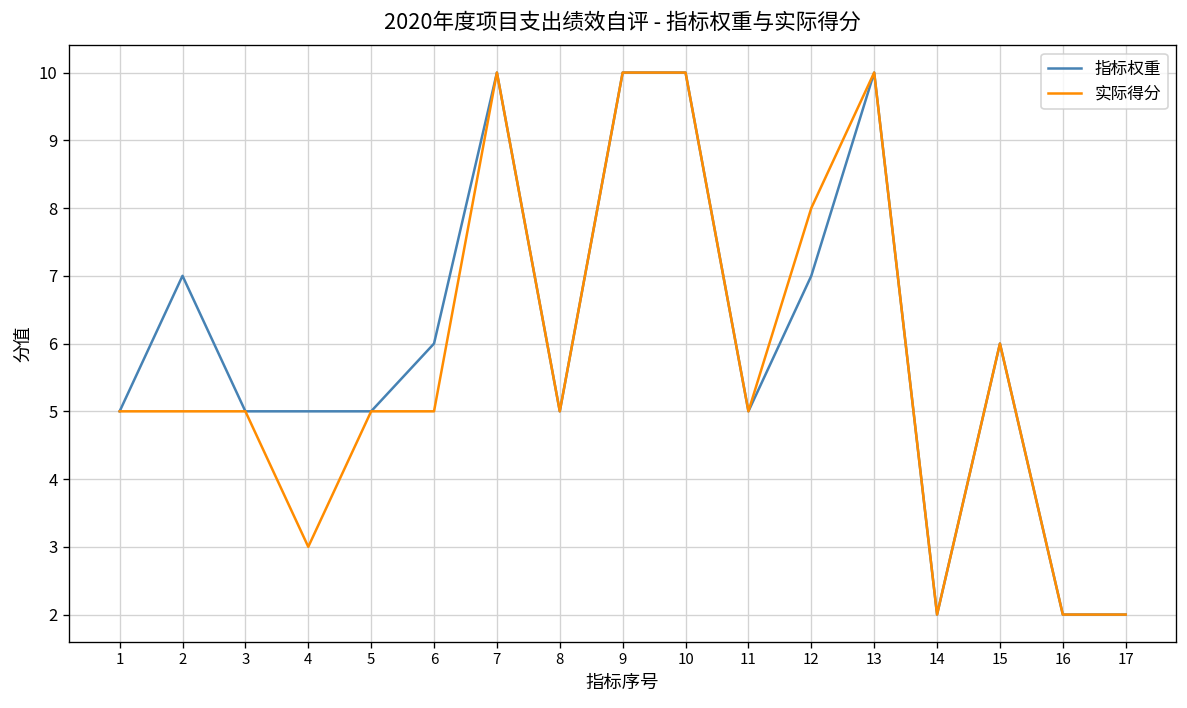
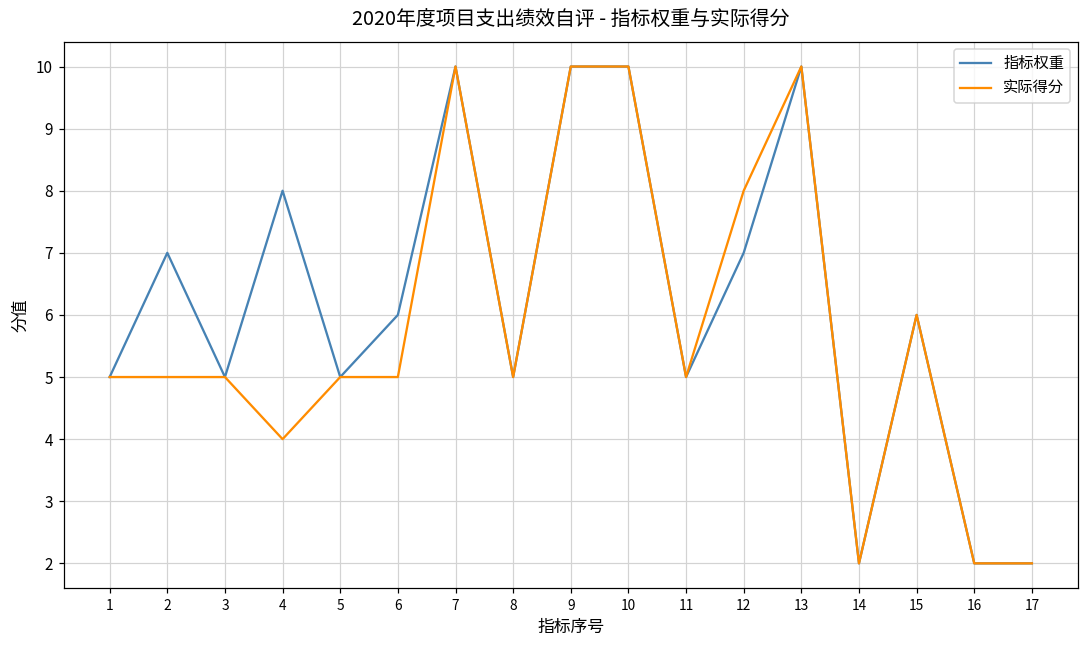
指标权重, 4: 5 -> 8
实际得分, 4: 3 -> 4
